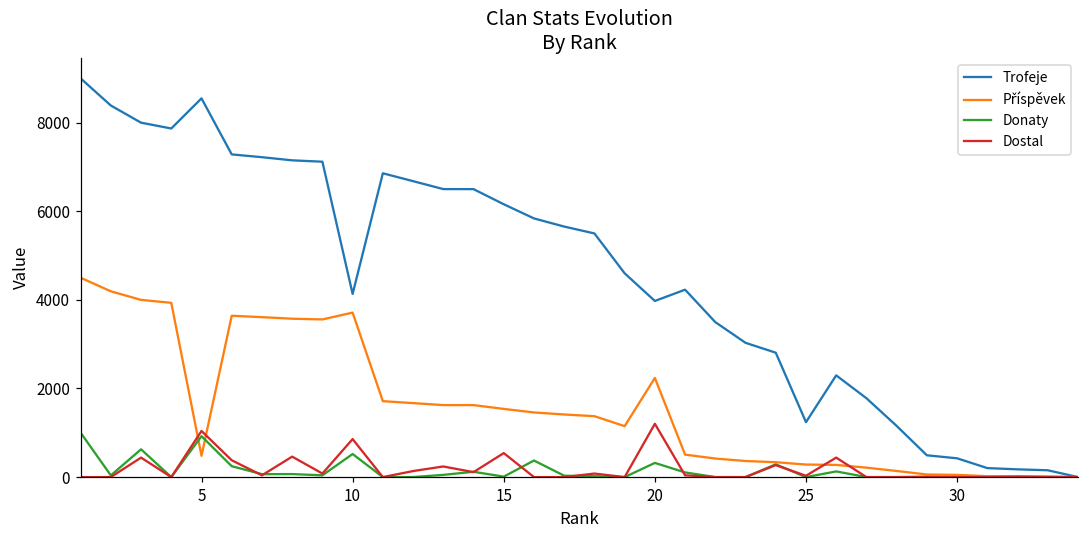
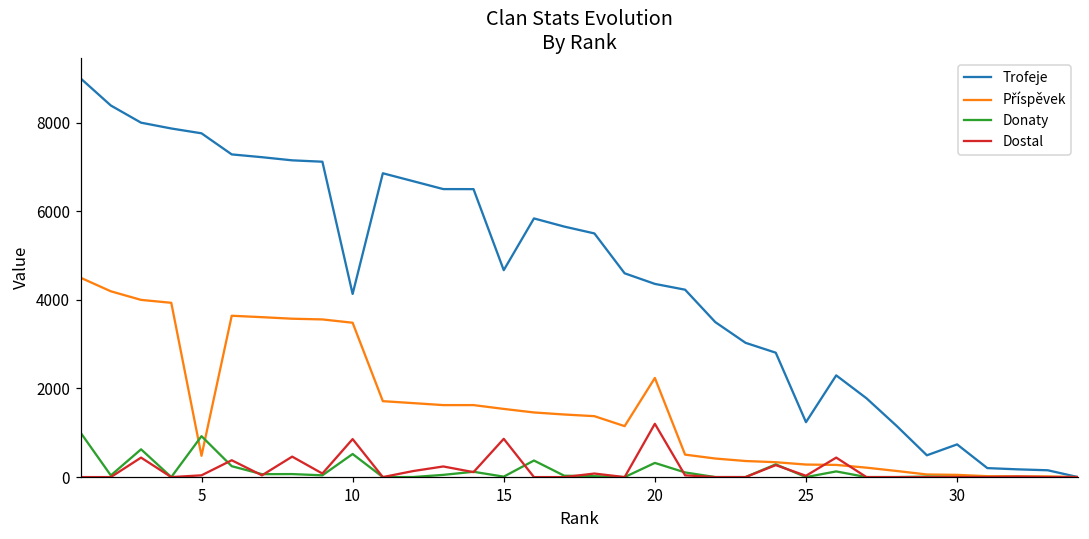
Trofeje, 5: 8500 -> 7800
Dostal, 5: 1000 -> 0
Příspěvek, 10: 3700 -> 3500
Trofeje, 15: 6200 -> 4700
Dostal, 15: 500 -> 900
Trofeje, 20: 4000 -> 4400
Trofeje, 30: 400 -> 700
